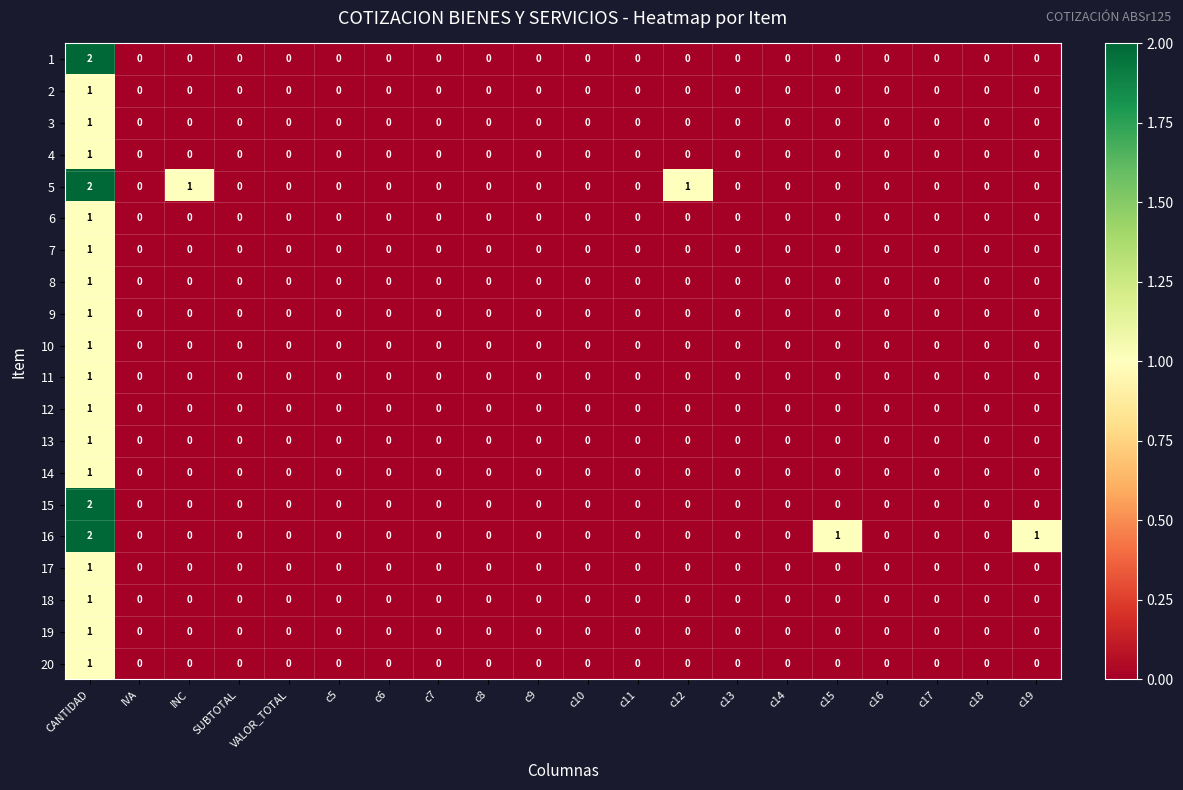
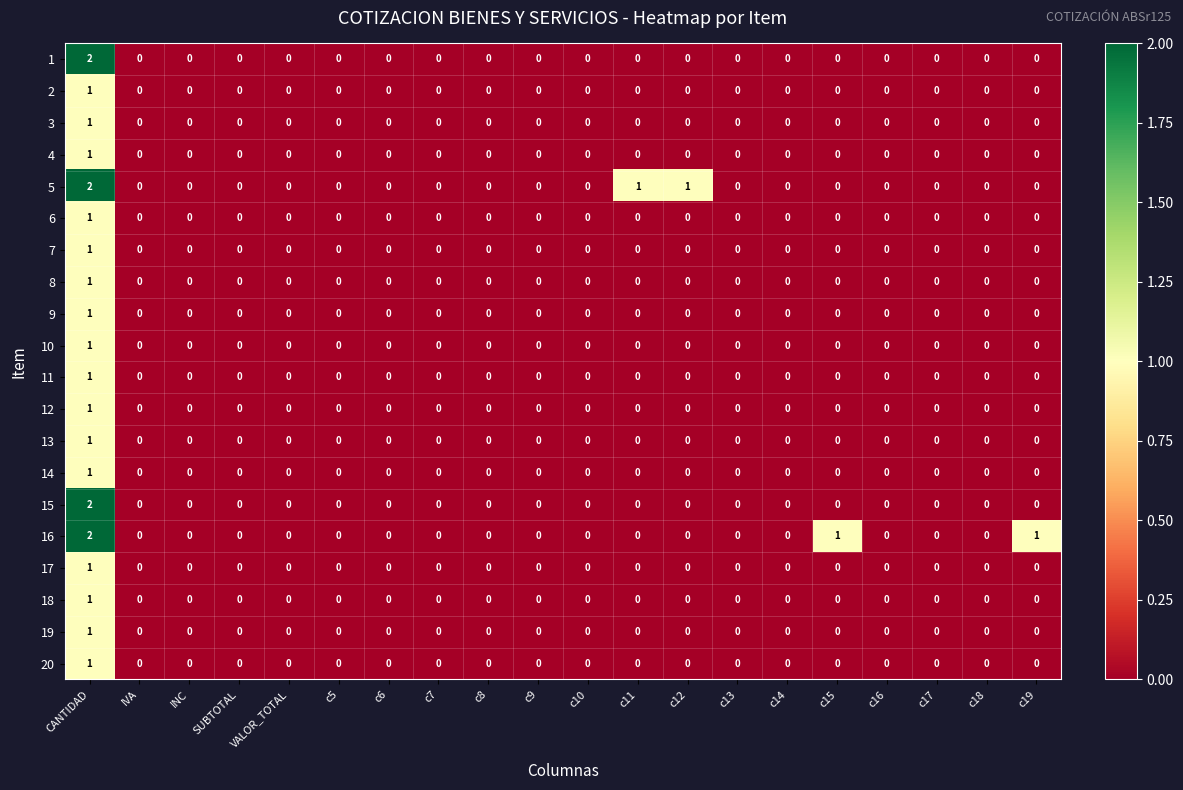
5, INC: 1 -> 0
5, c11: 0 -> 1
